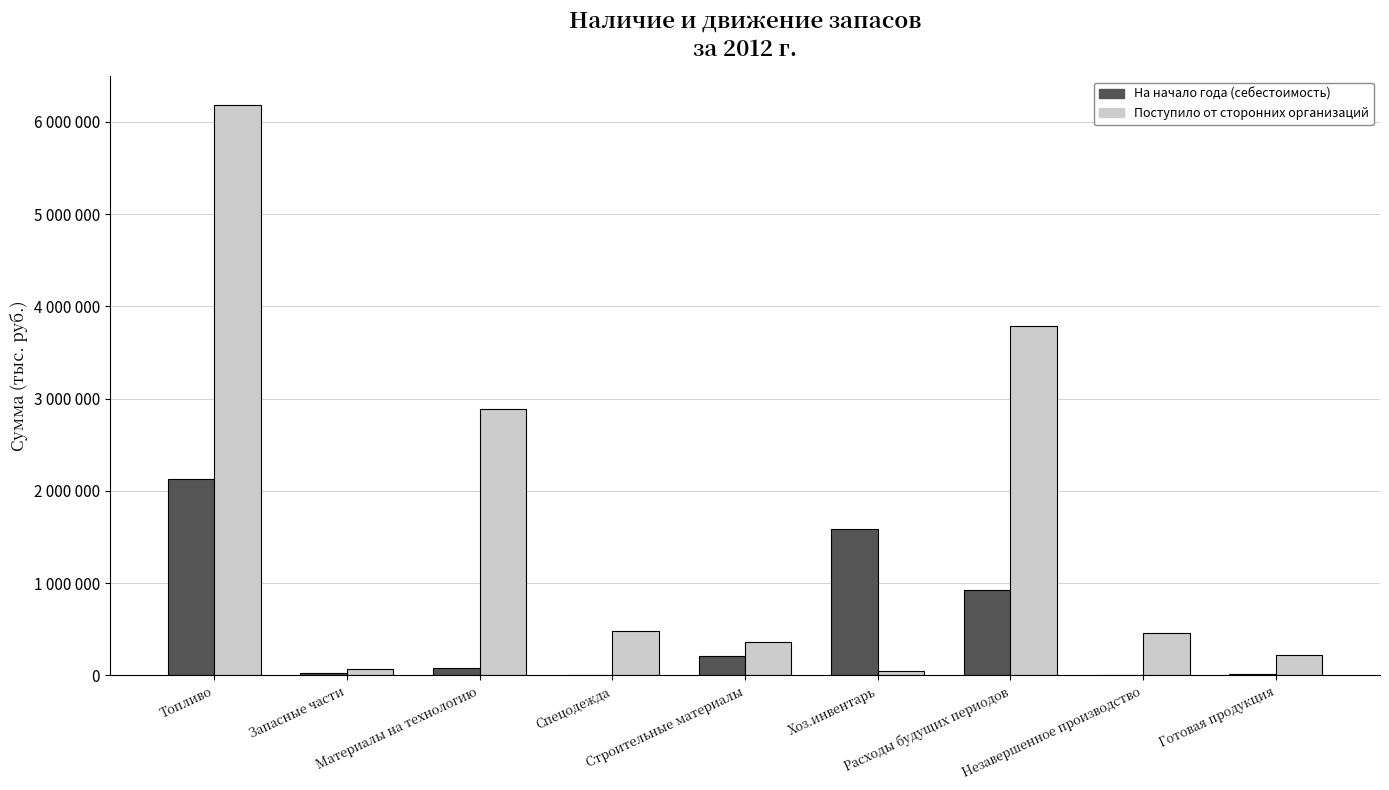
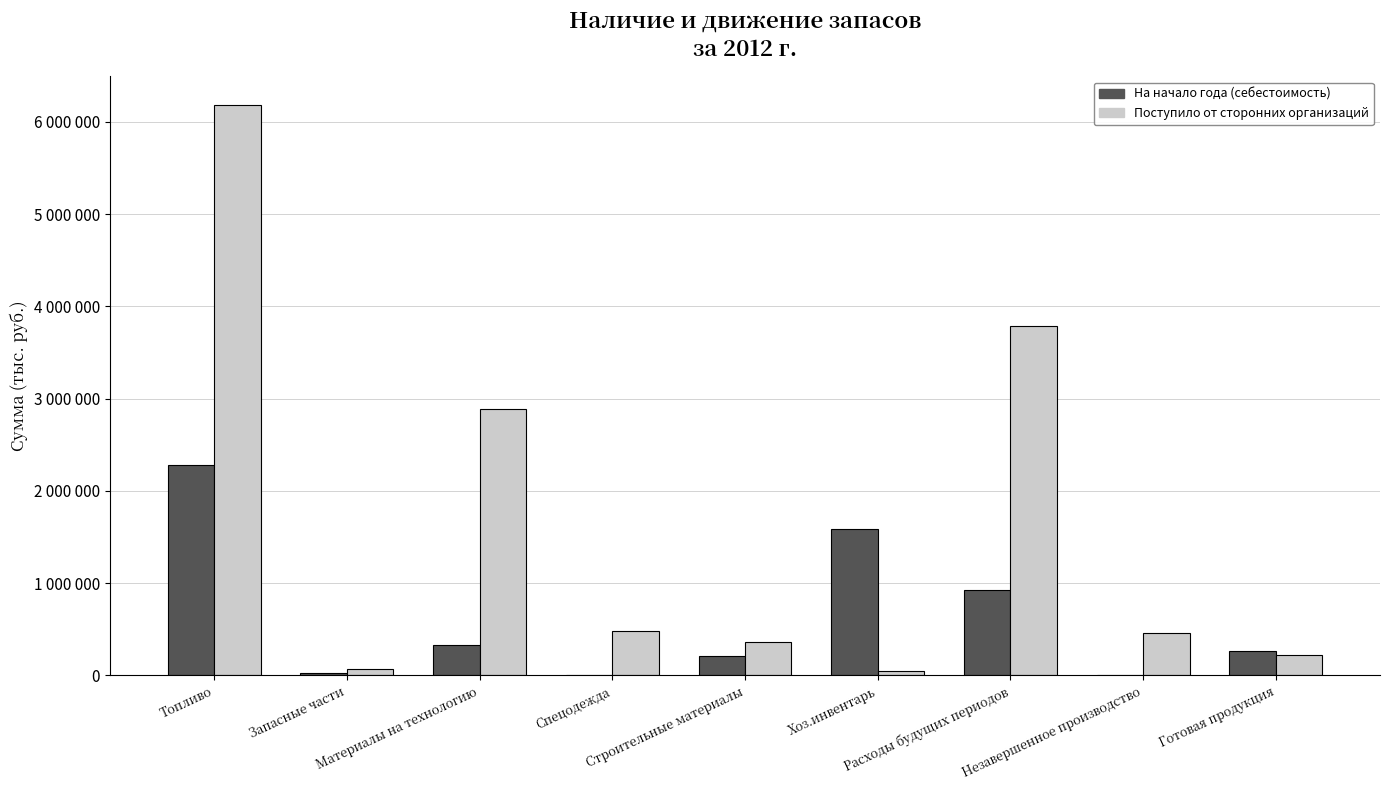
На начало года (себестоимость), Топливо: 2100000 -> 2300000
На начало года (себестоимость), Материалы на технологию: 100000 -> 300000
На начало года (себестоимость), Готовая продукция: 0 -> 300000
